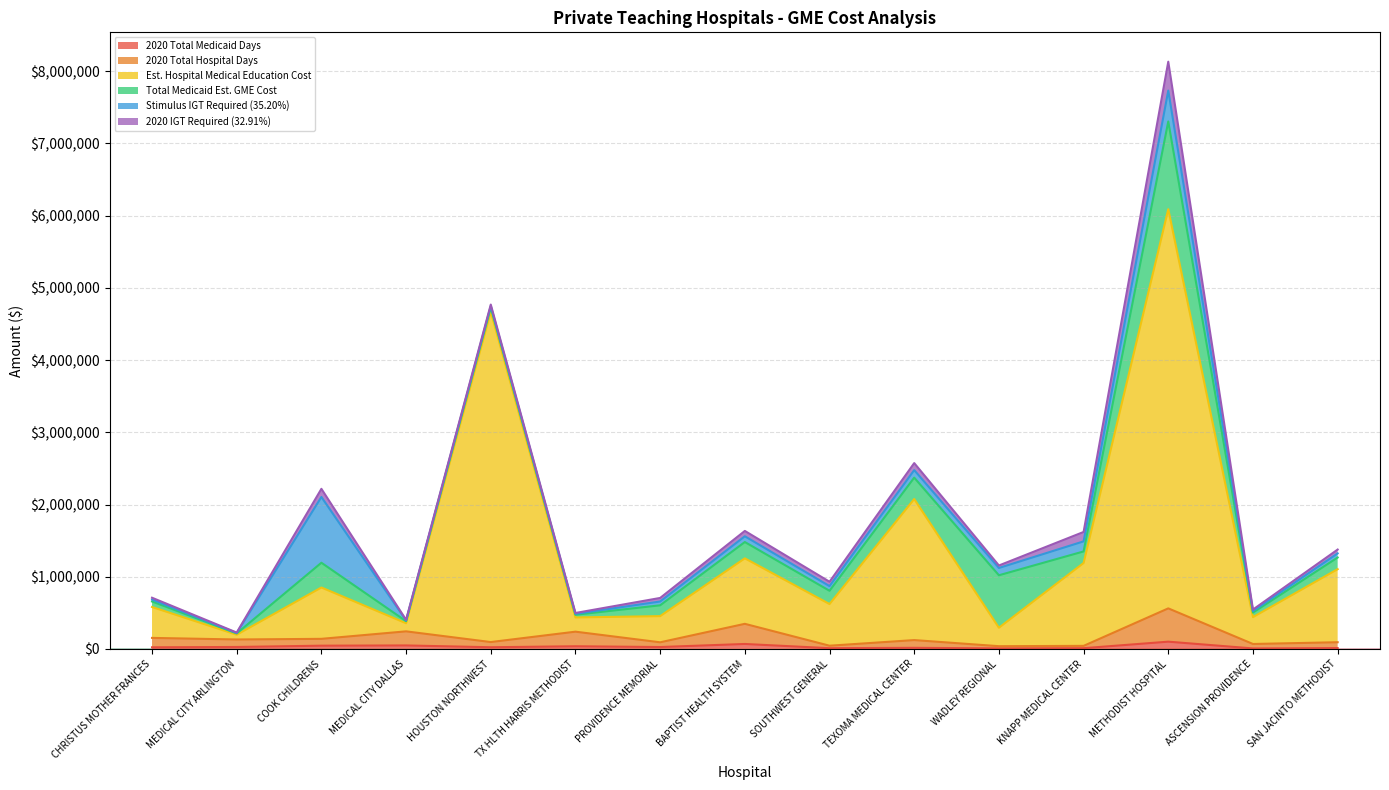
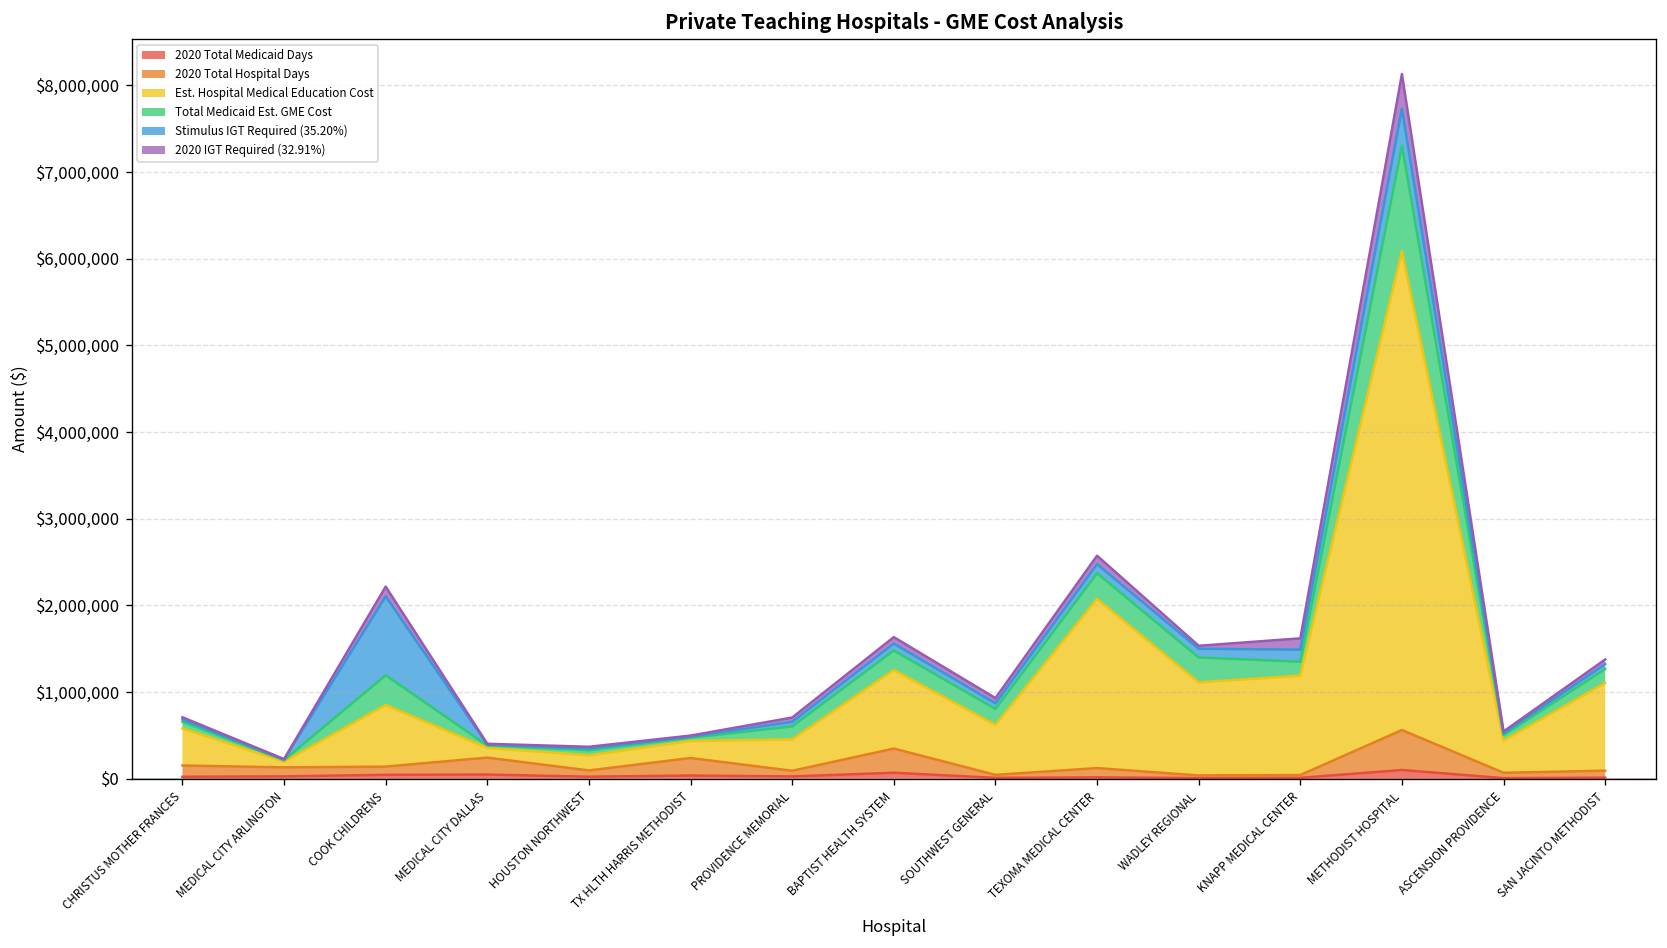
Est. Hospital Medical Education Cost, HOUSTON NORTHWEST: $4,600,000 -> $200,000
Est. Hospital Medical Education Cost, WADLEY REGIONAL: $300,000 -> $1,100,000
Total Medicaid Est. GME Cost, WADLEY REGIONAL: $700,000 -> $300,000
